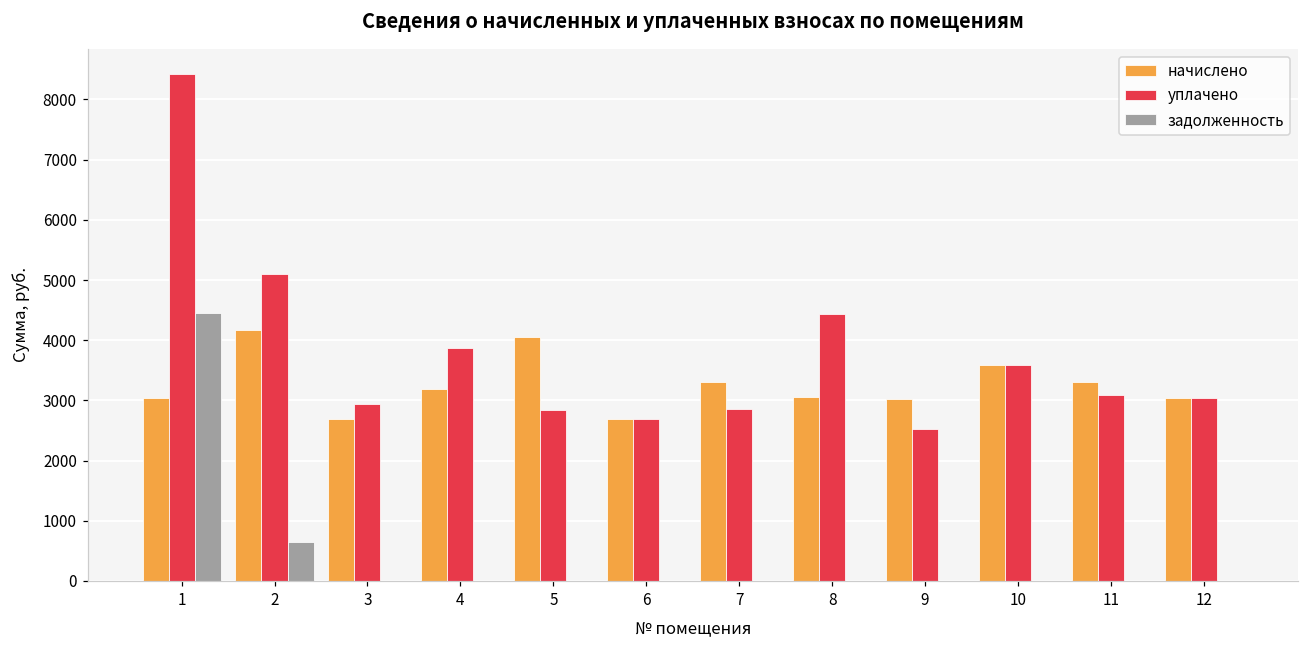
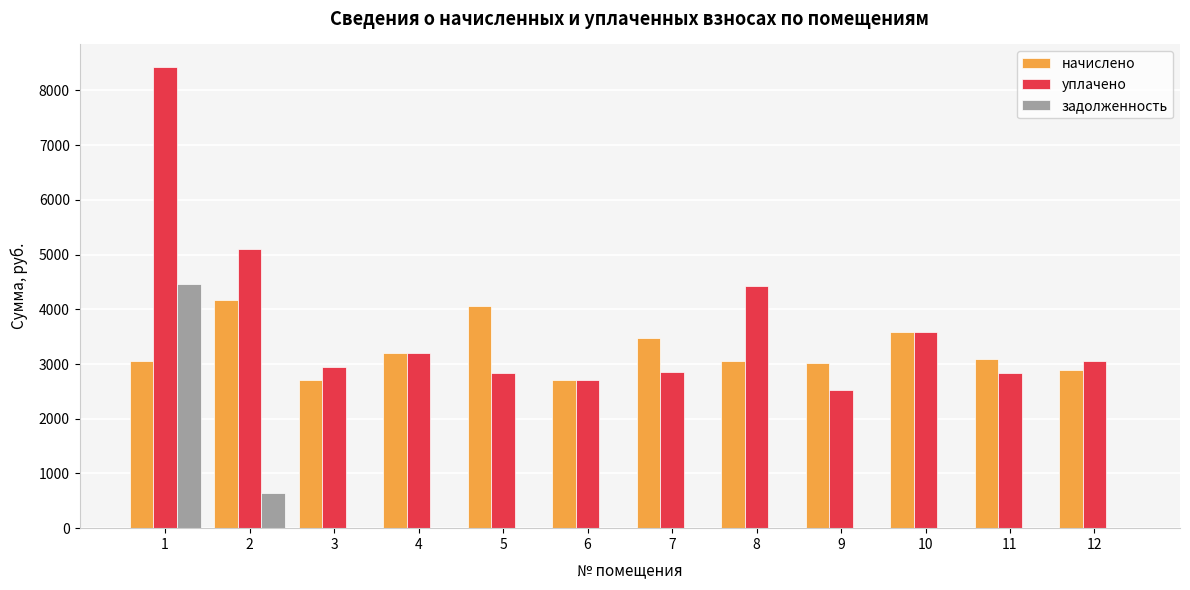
уплачено, 4: 3900 -> 3200
начислено, 7: 3300 -> 3500
начислено, 11: 3300 -> 3100
уплачено, 11: 3100 -> 2800
начислено, 12: 3000 -> 2900
